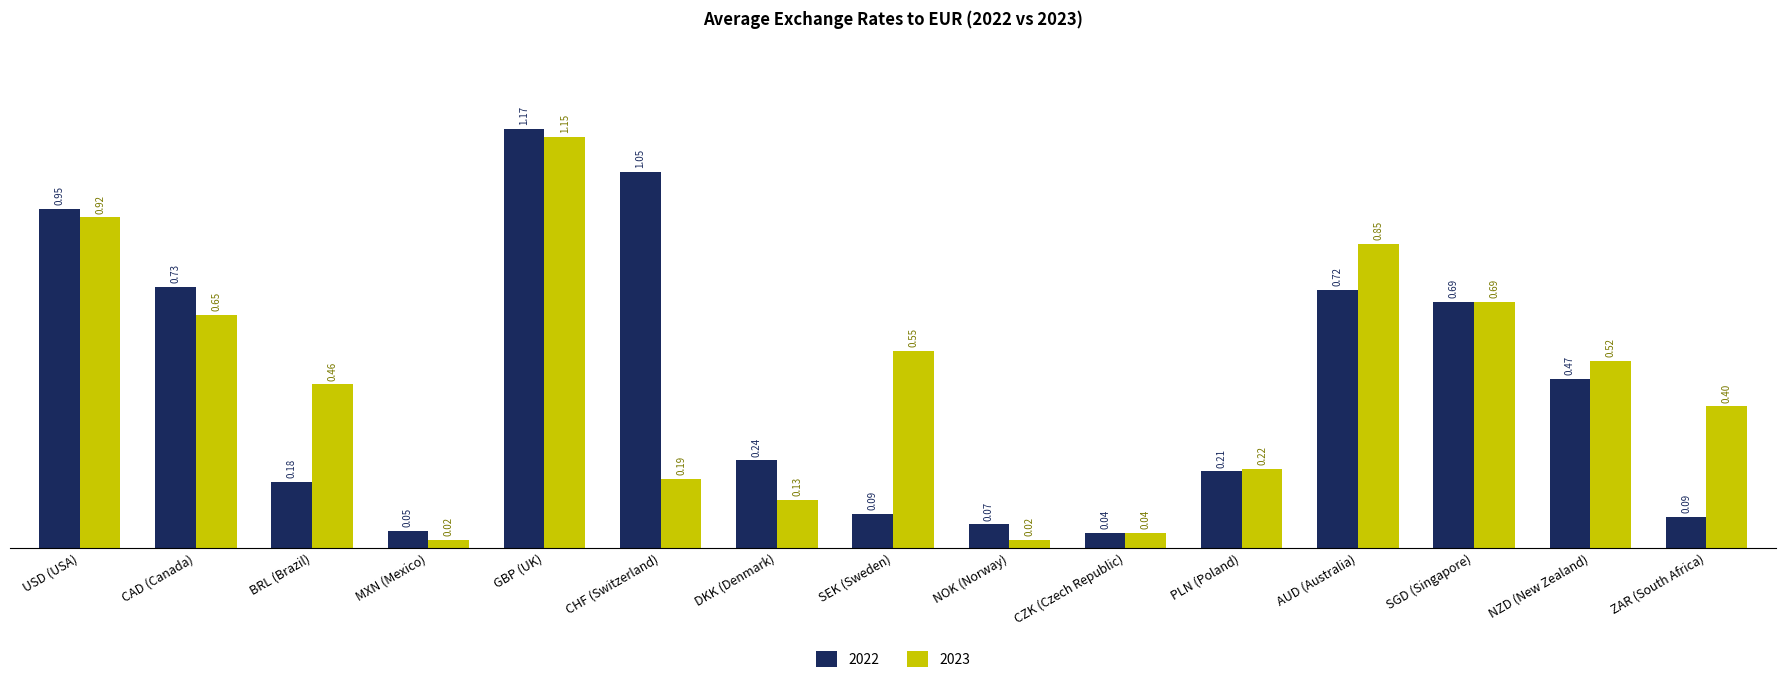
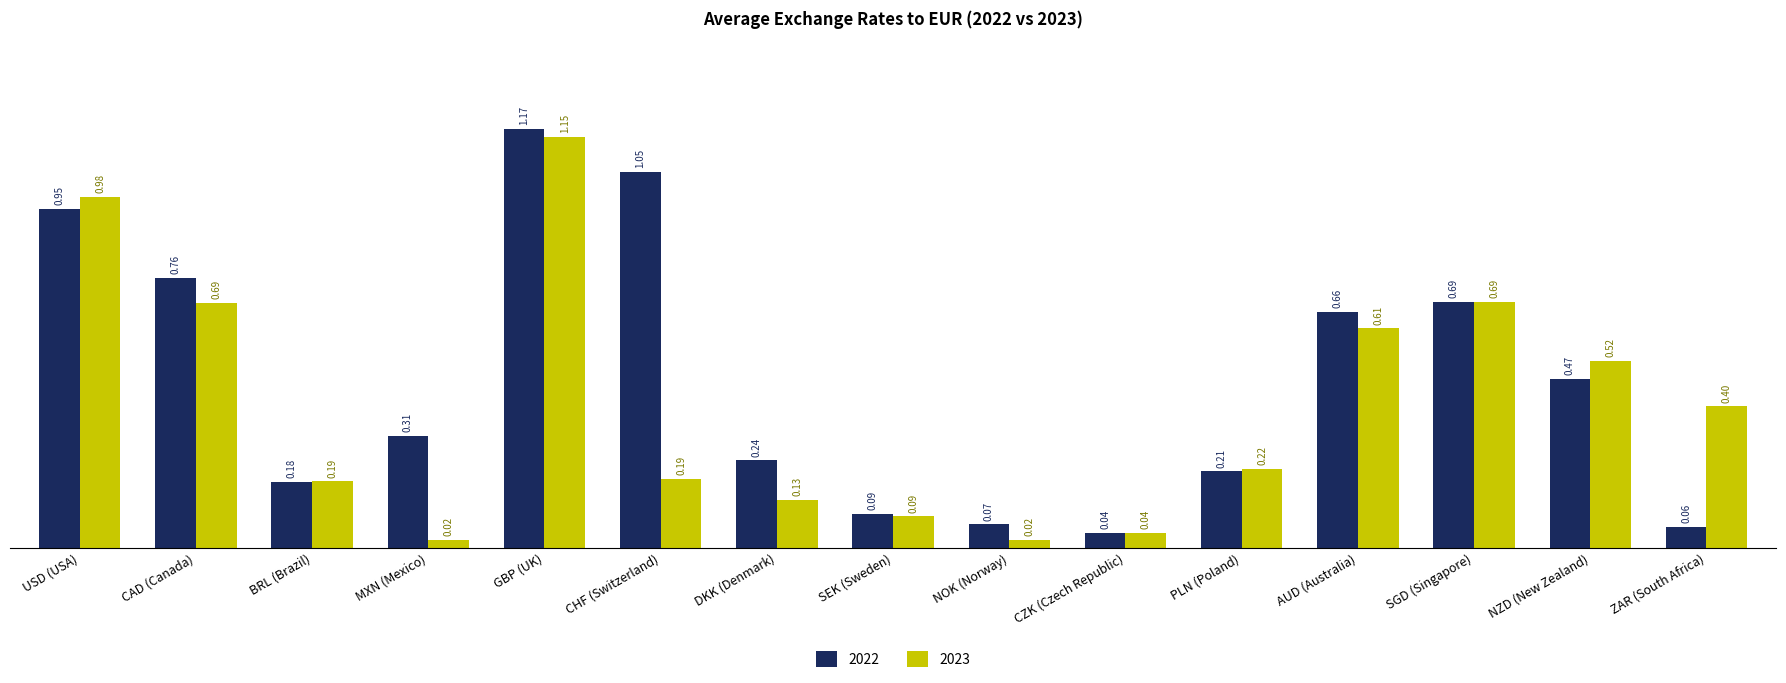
2023, USD (USA): 0.92 -> 0.98
2022, CAD (Canada): 0.73 -> 0.76
2023, CAD (Canada): 0.65 -> 0.69
2023, BRL (Brazil): 0.46 -> 0.19
2022, MXN (Mexico): 0.05 -> 0.31
2023, SEK (Sweden): 0.55 -> 0.09
2022, AUD (Australia): 0.72 -> 0.66
2023, AUD (Australia): 0.85 -> 0.61
2022, ZAR (South Africa): 0.09 -> 0.06
